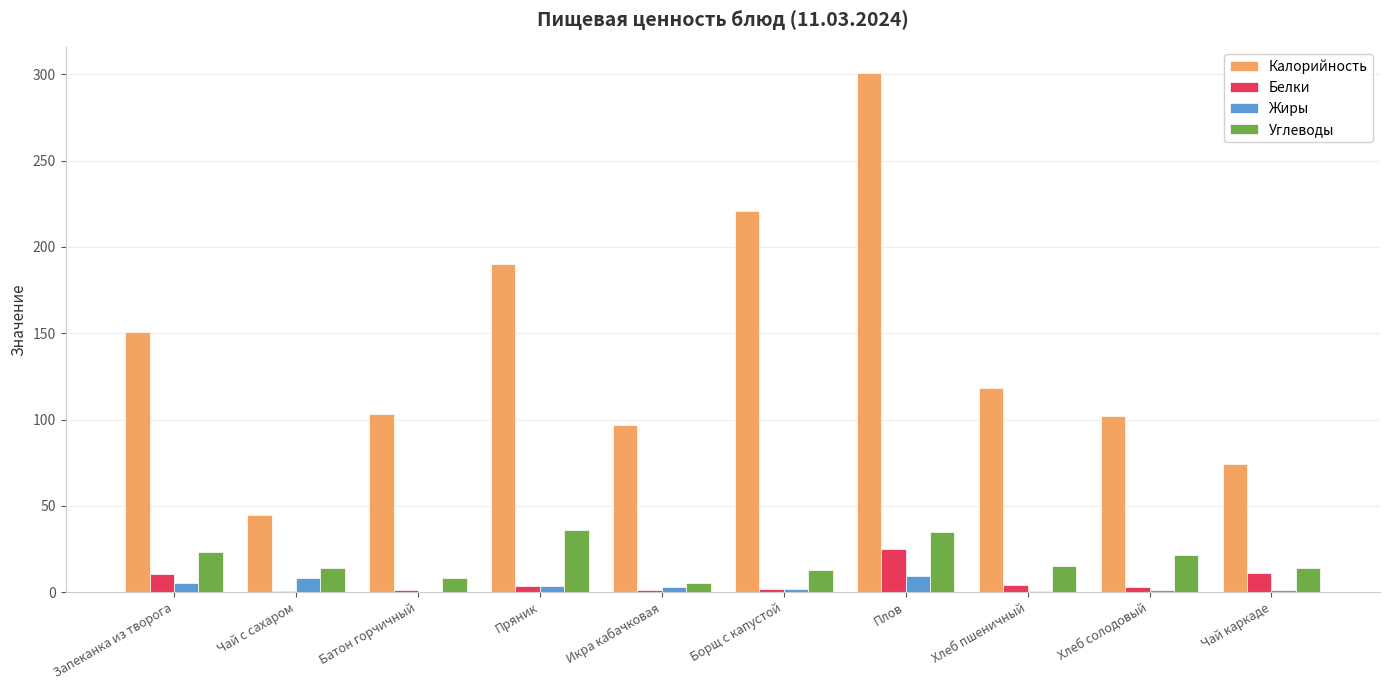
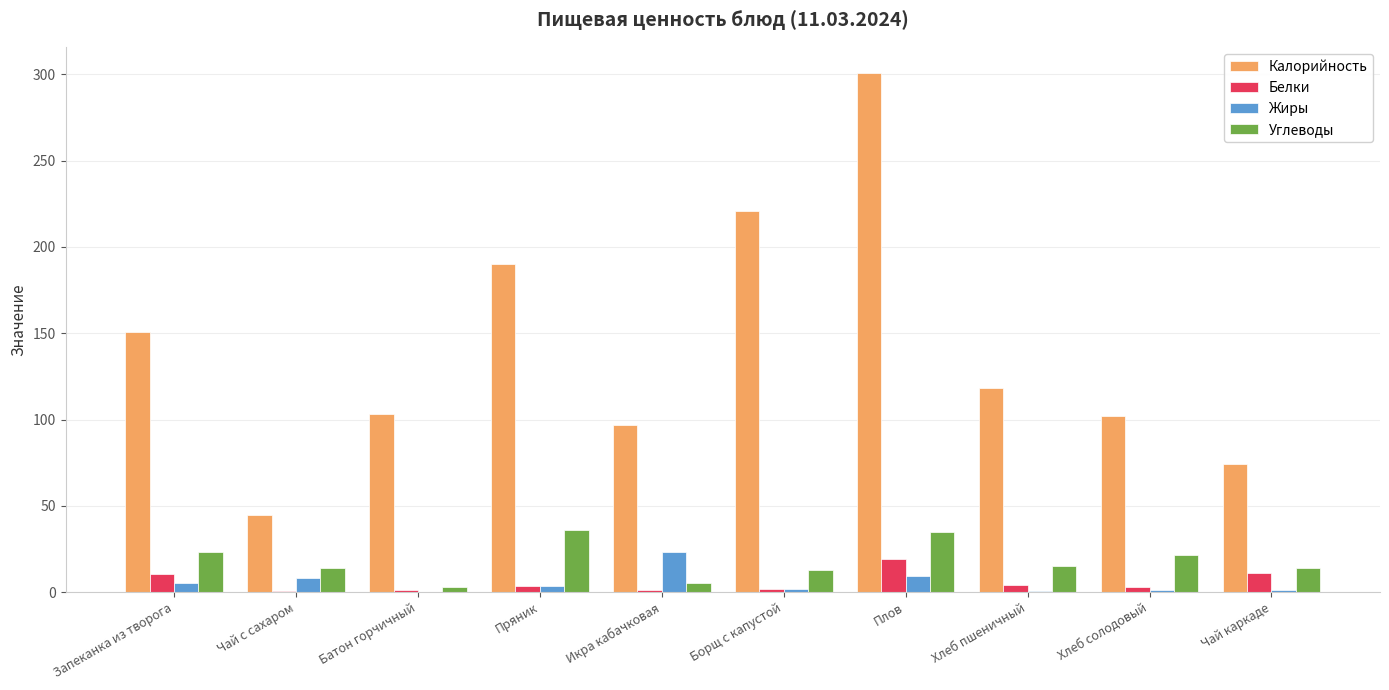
Углеводы, Батон горчичный: 8 -> 3
Жиры, Икра кабачковая: 3 -> 23
Белки, Плов: 25 -> 19
